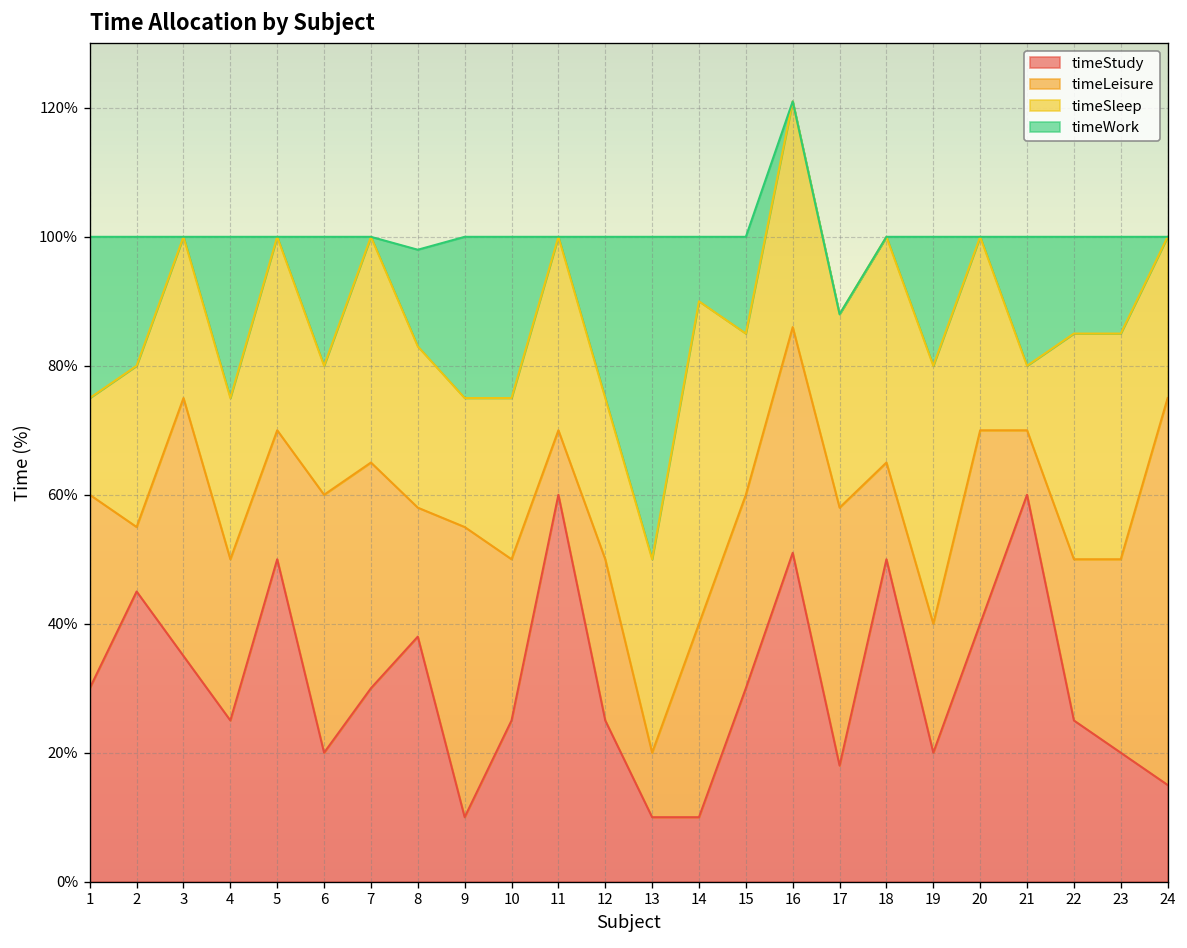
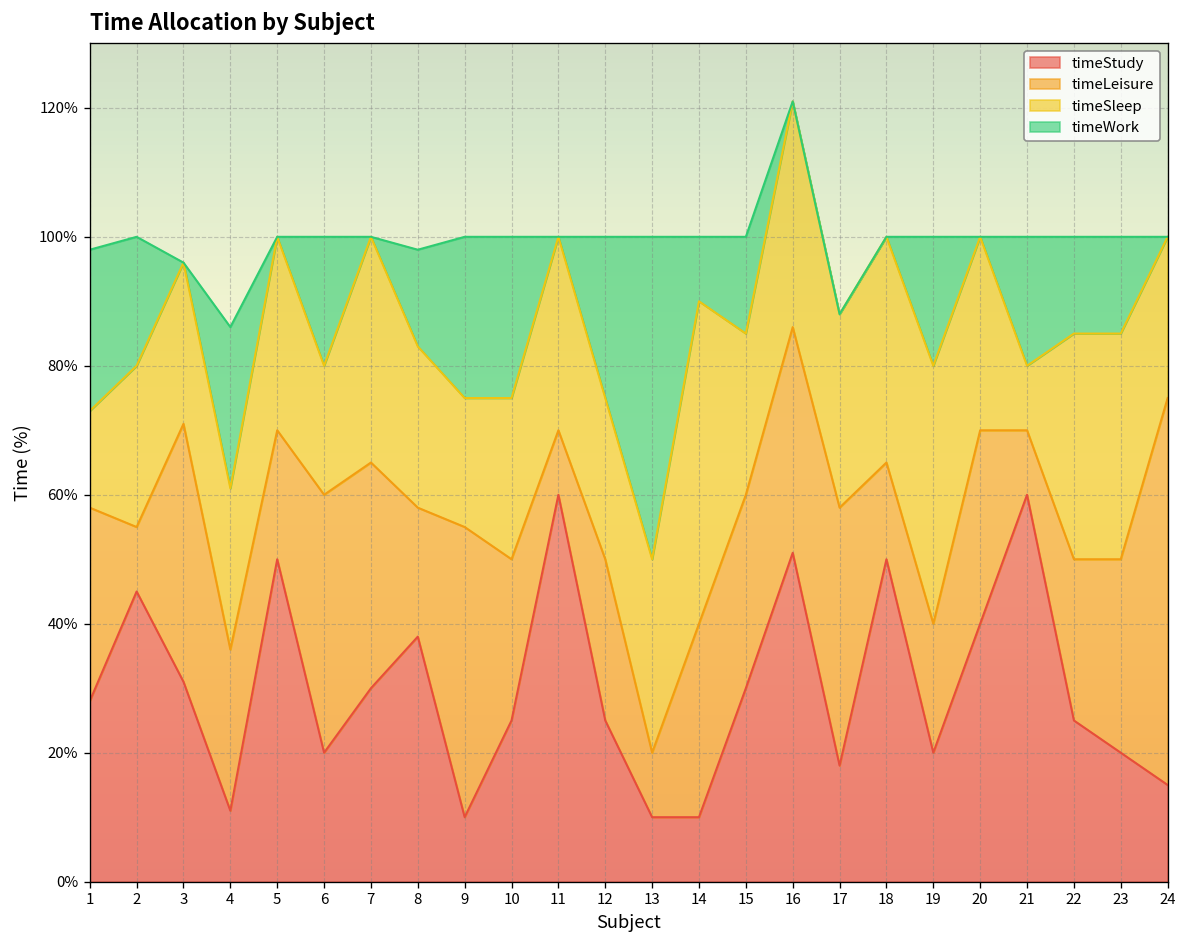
timeStudy, 1: 30% -> 28%
timeStudy, 3: 35% -> 31%
timeStudy, 4: 25% -> 11%
